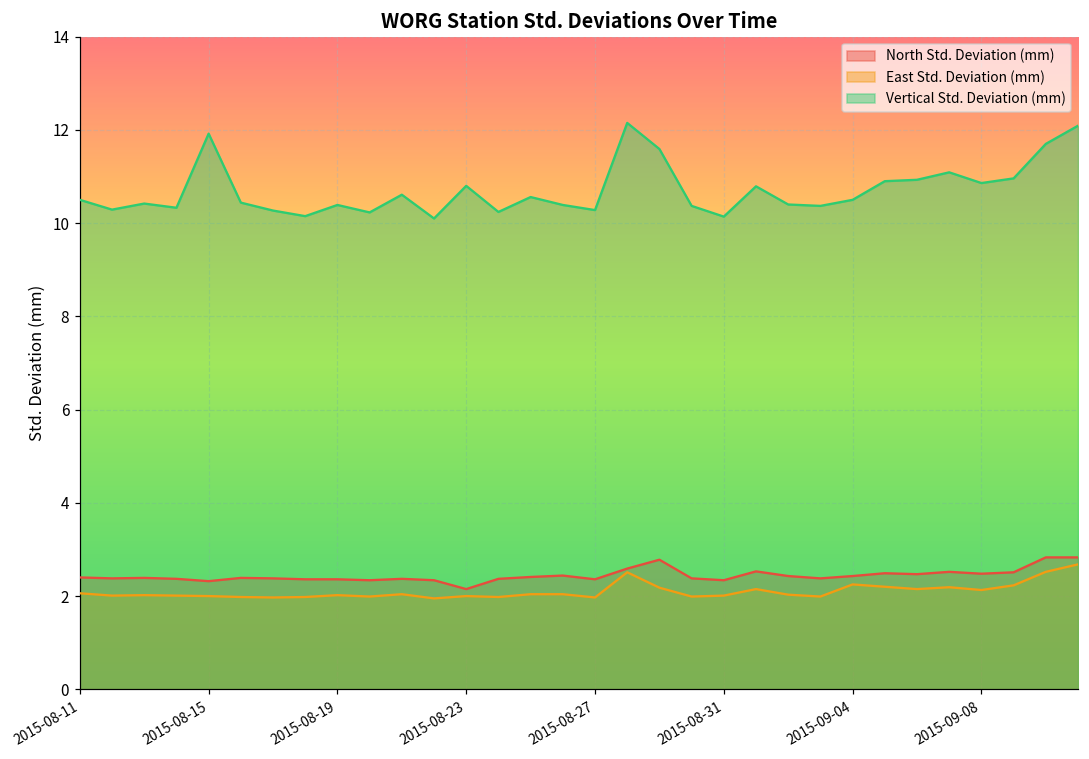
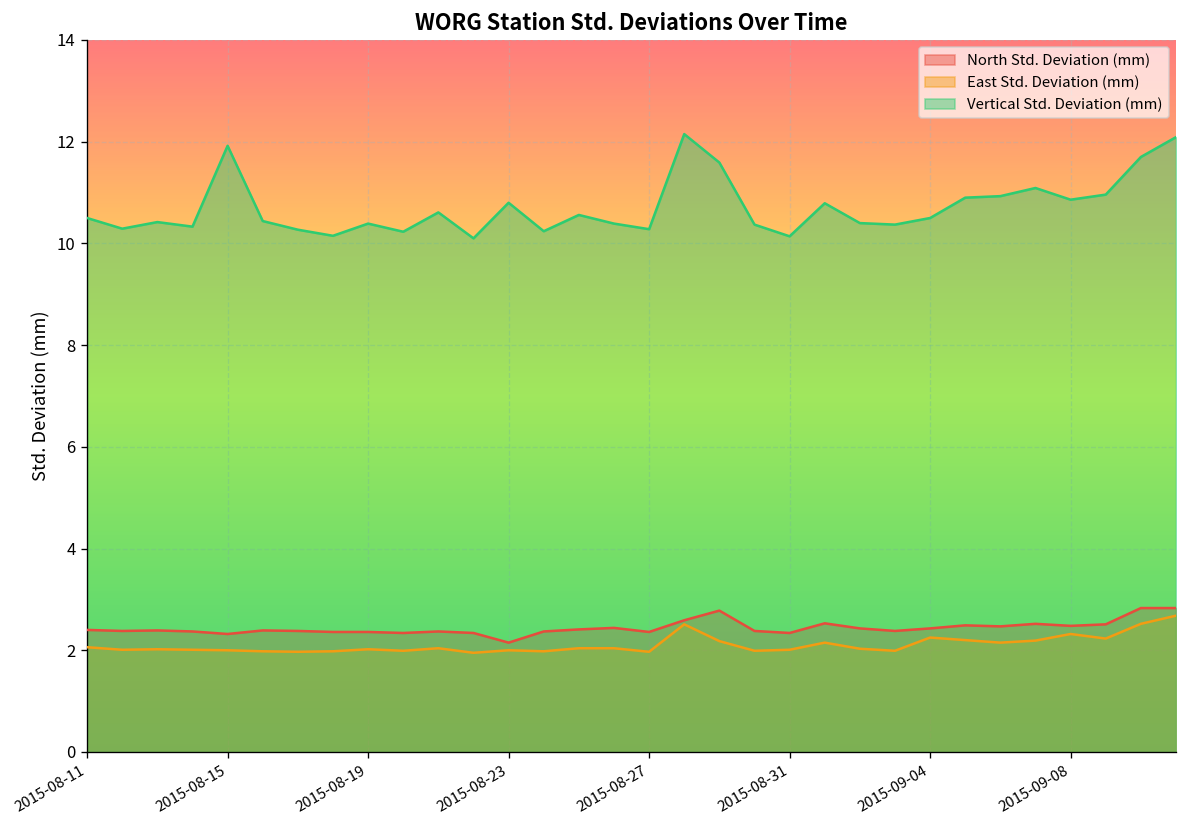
East Std. Deviation (mm), 2015-09-08: 2.1 -> 2.3
